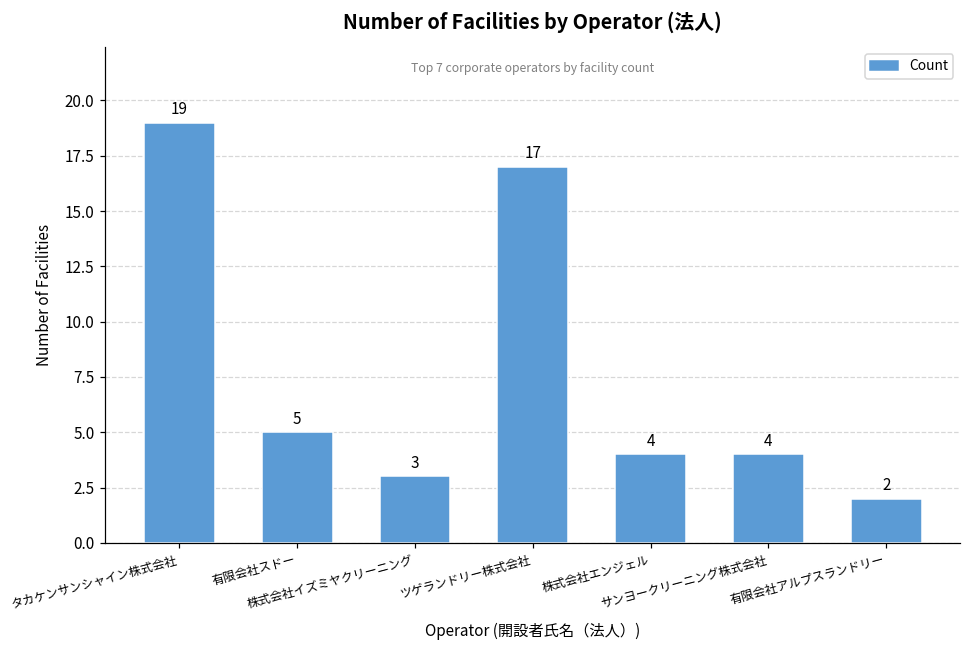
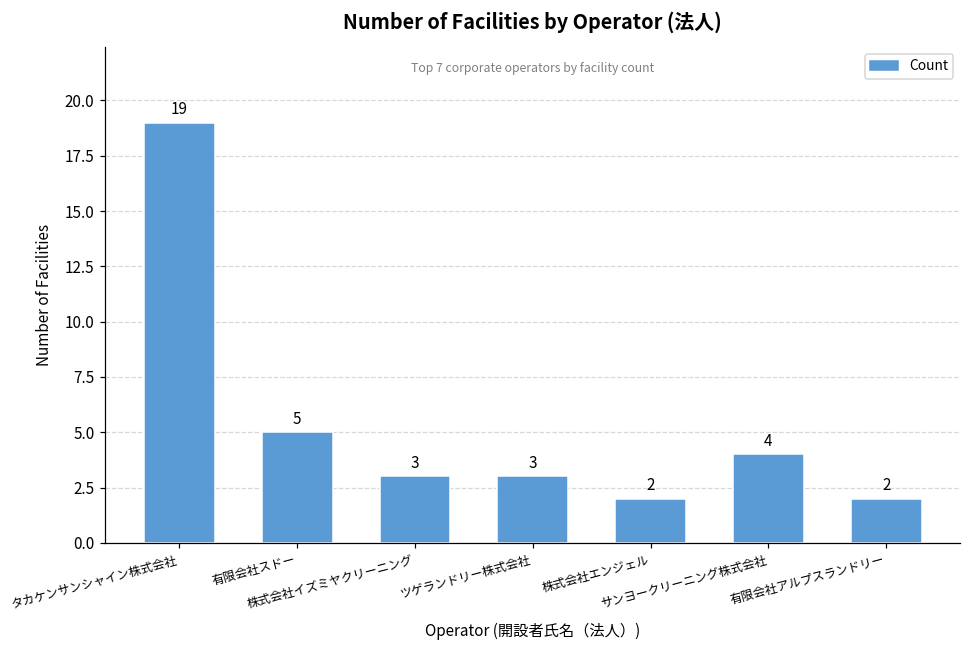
ツゲランドリー株式会社: 17 -> 3
株式会社エンジェル: 4 -> 2
